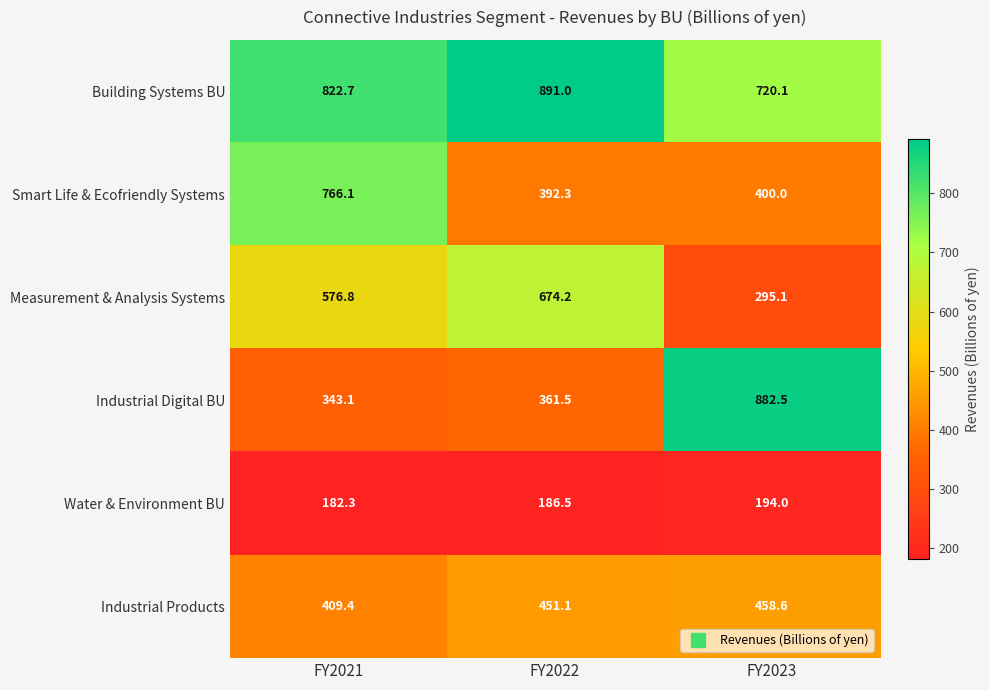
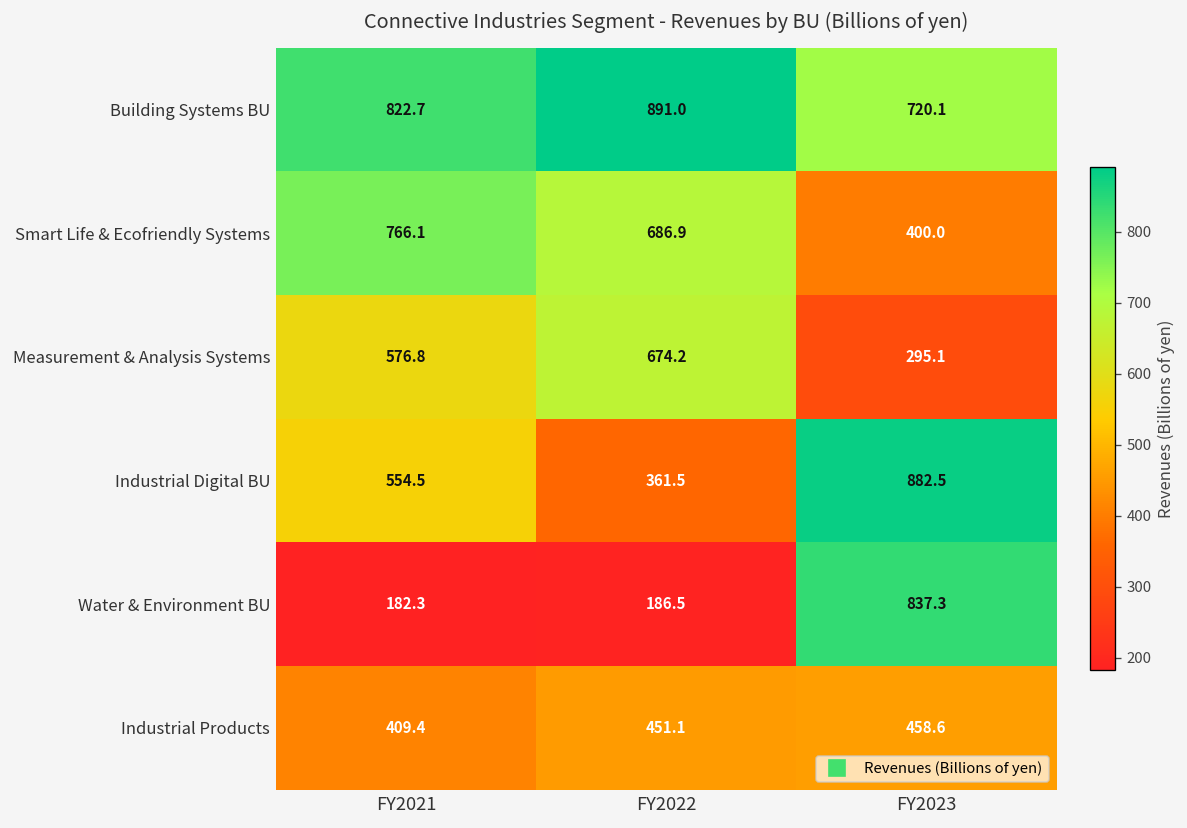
Smart Life & Ecofriendly Systems, FY2022: 392.3 -> 686.9
Industrial Digital BU, FY2021: 343.1 -> 554.5
Water & Environment BU, FY2023: 194.0 -> 837.3
